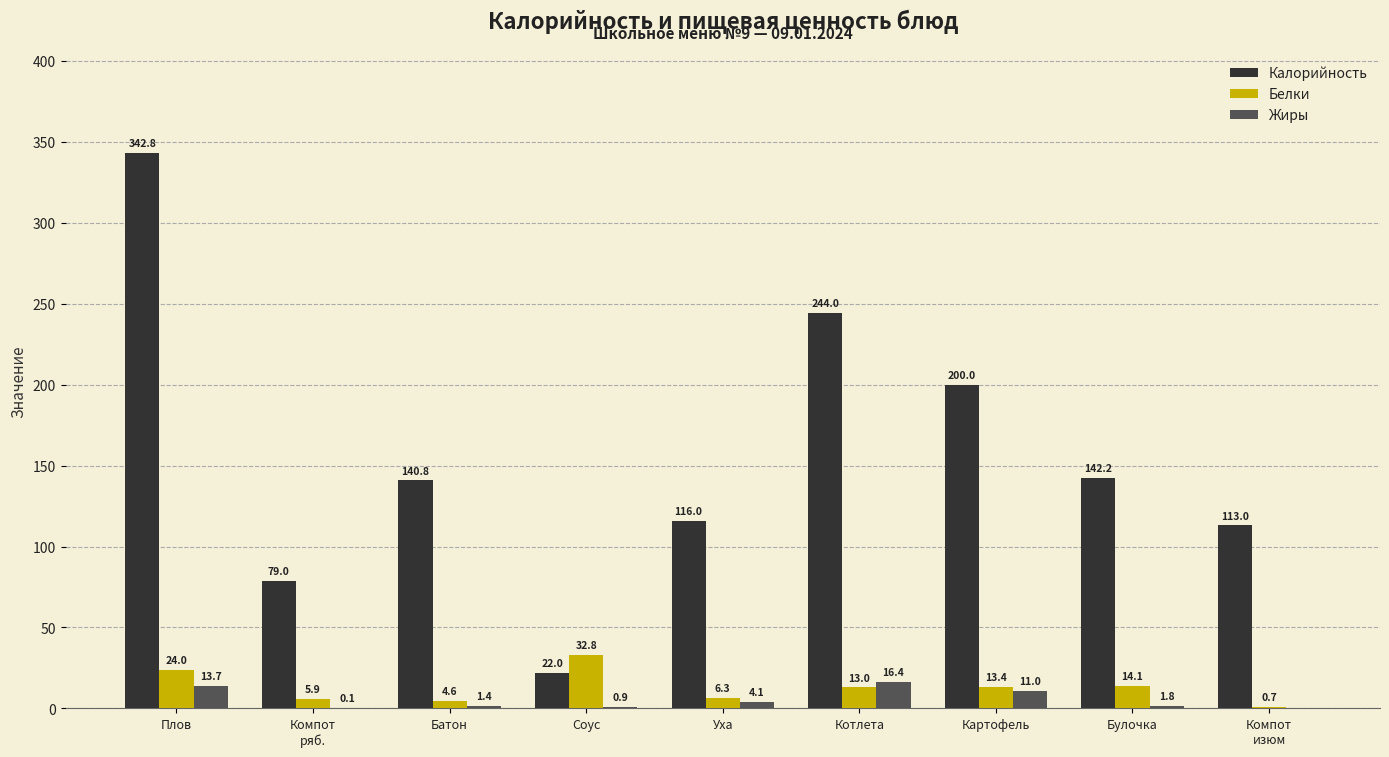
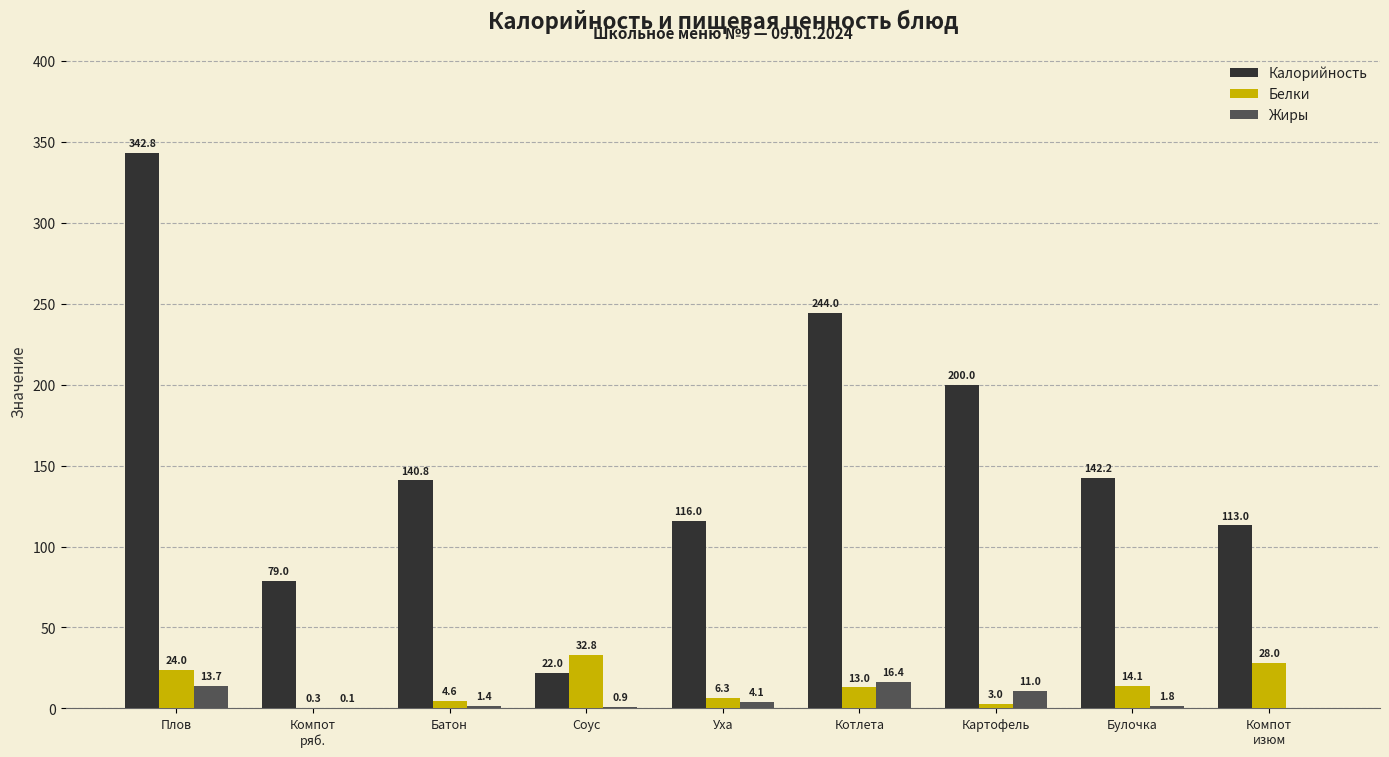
Белки, Компот ряб.: 5.9 -> 0.3
Белки, Картофель: 13.4 -> 3.0
Белки, Компот изюм: 0.7 -> 28.0
